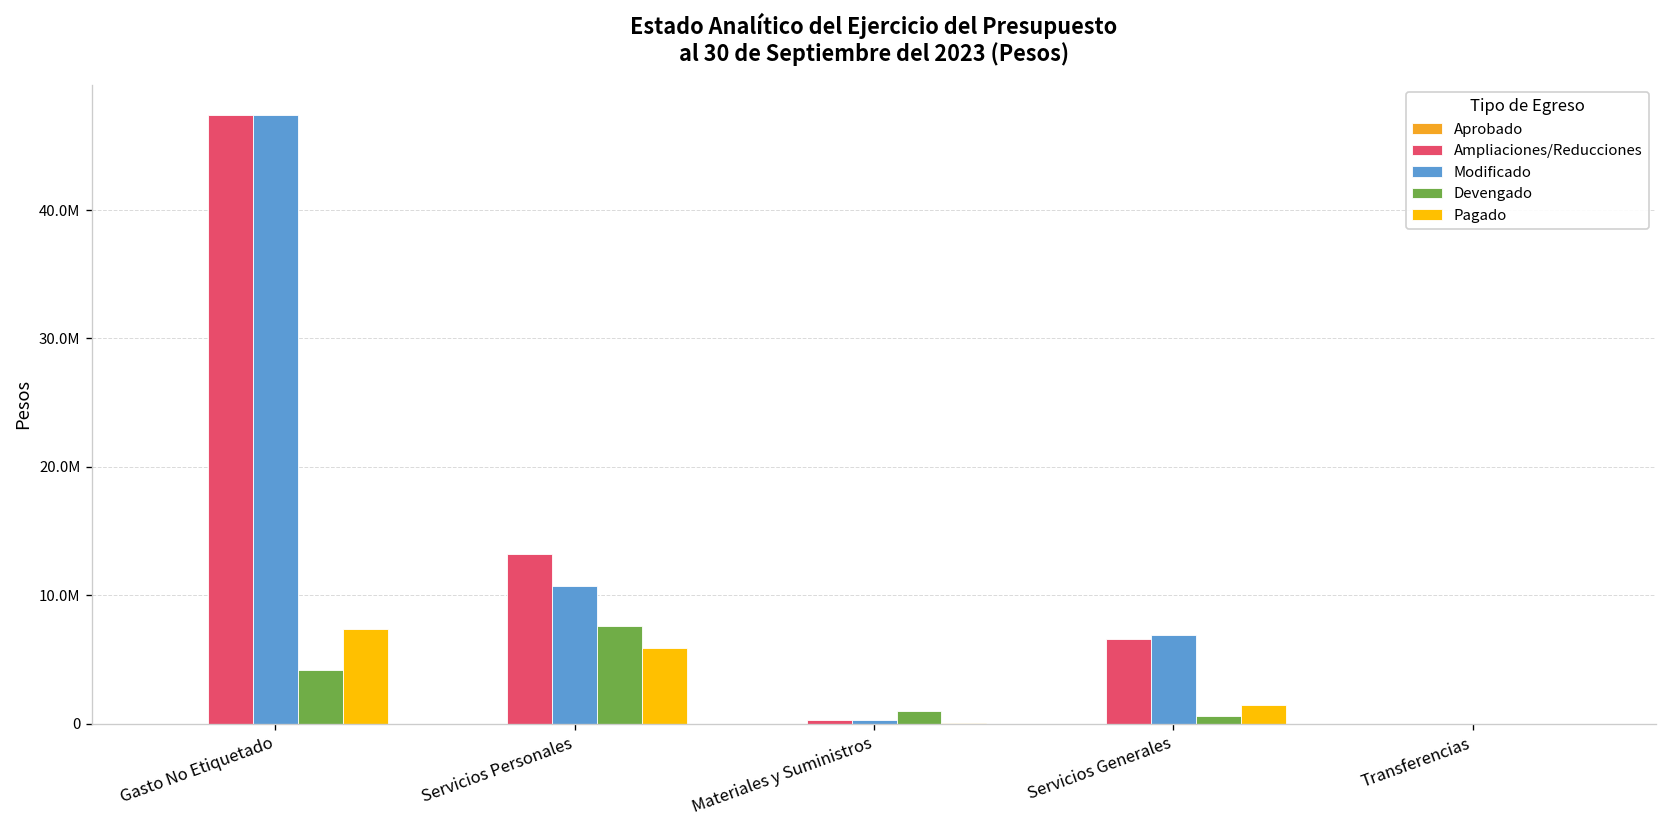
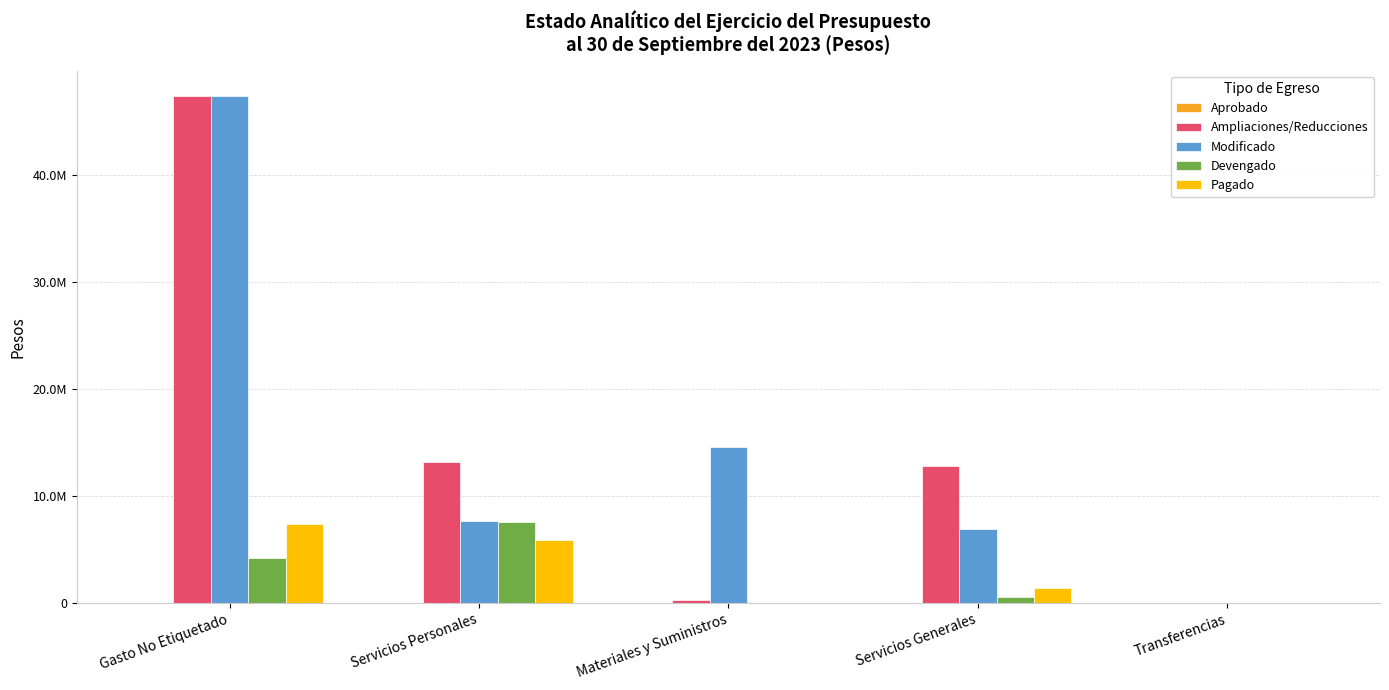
Modificado, Servicios Personales: 10700000 -> 7700000
Modificado, Materiales y Suministros: 300000 -> 14600000
Devengado, Materiales y Suministros: 1000000 -> 0
Ampliaciones/Reducciones, Servicios Generales: 6600000 -> 12800000
